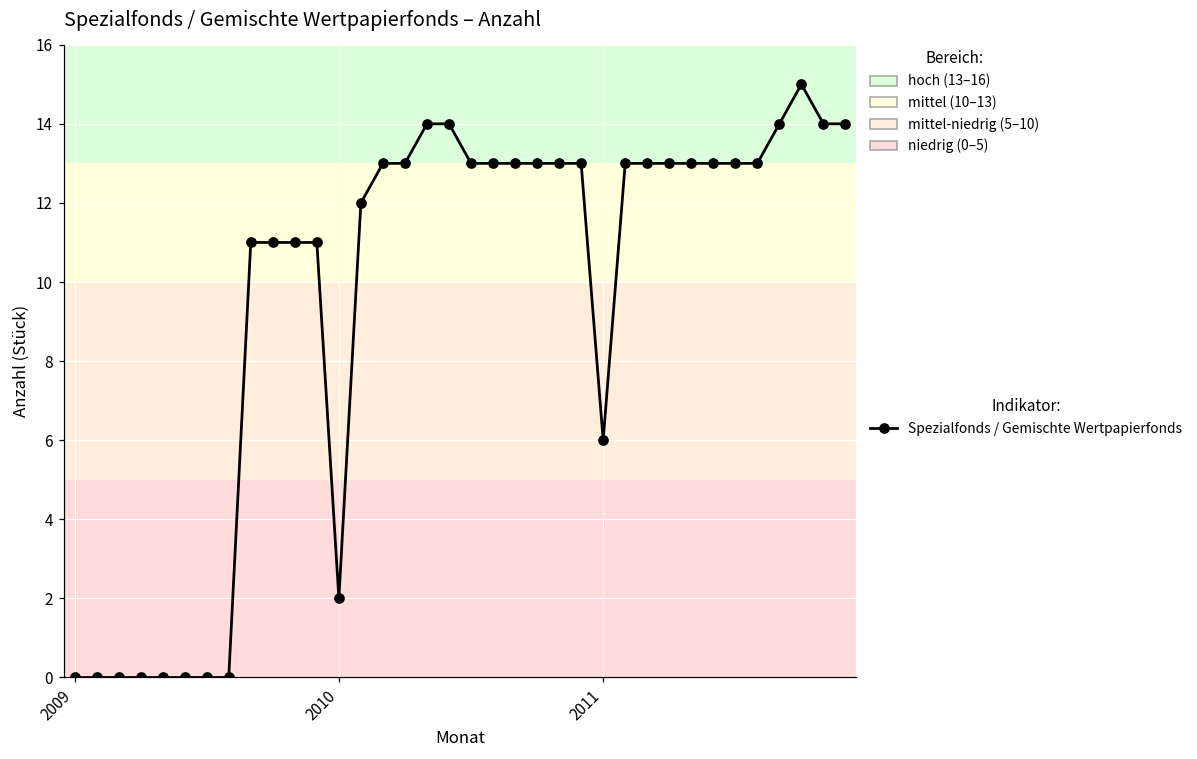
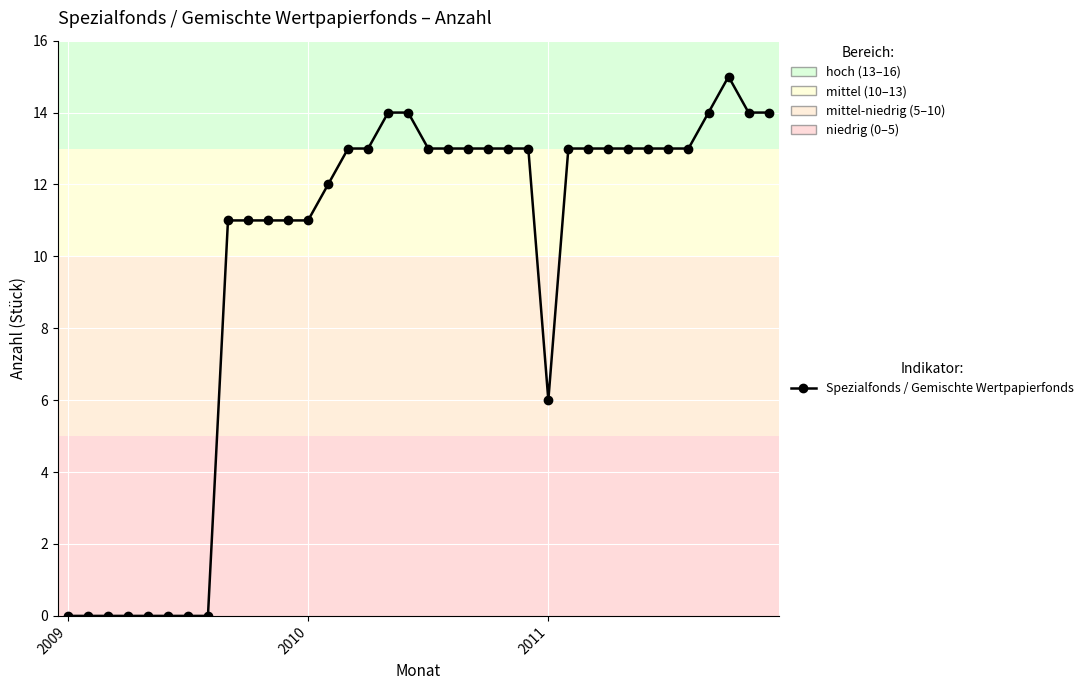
2010: 2 -> 11
